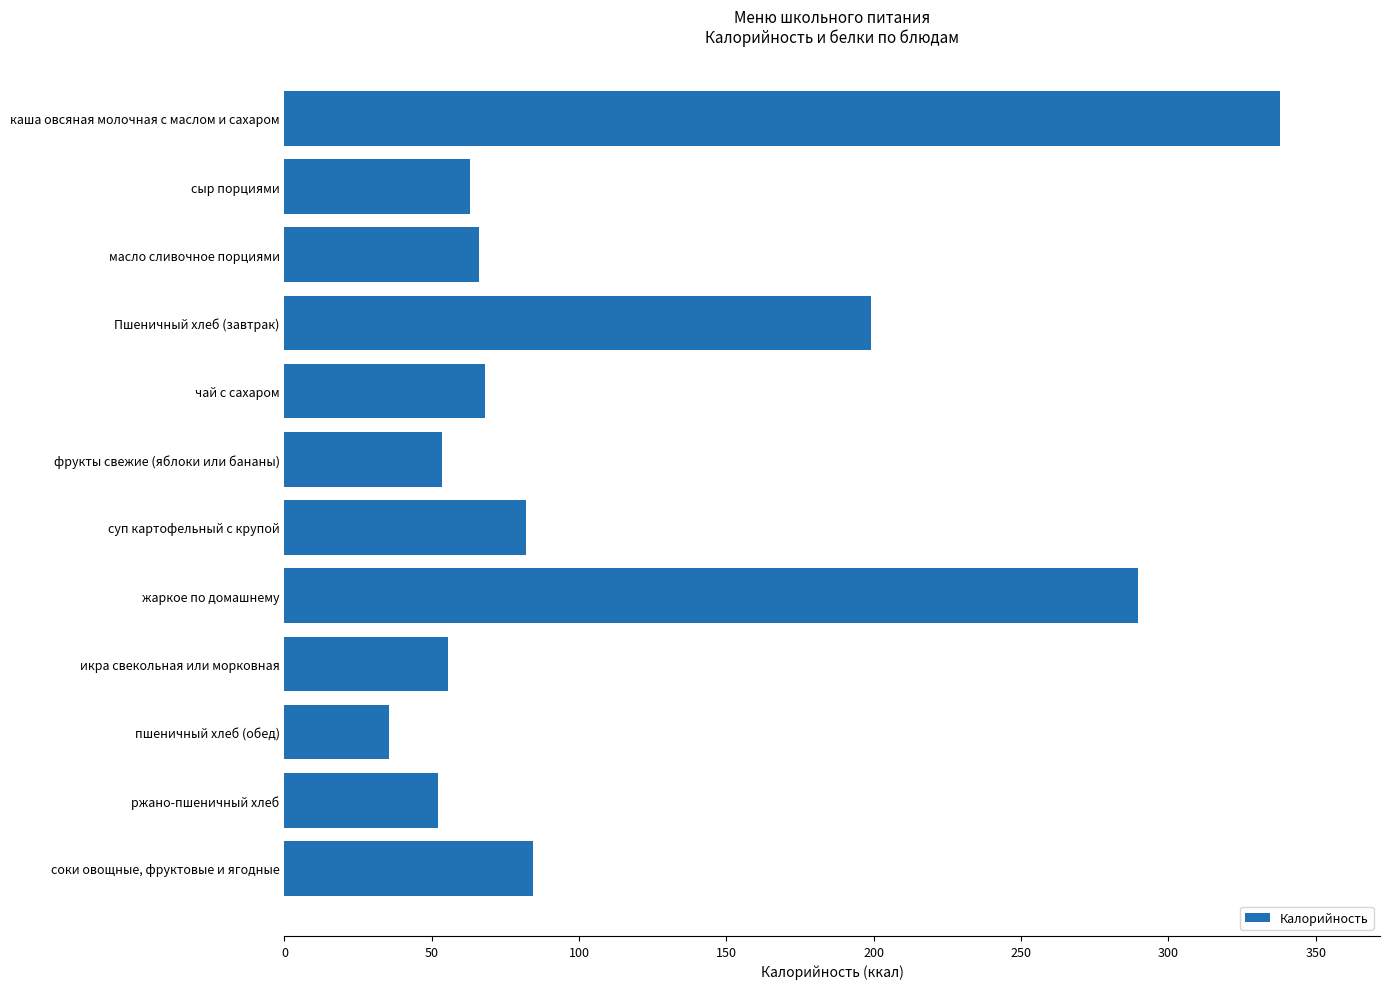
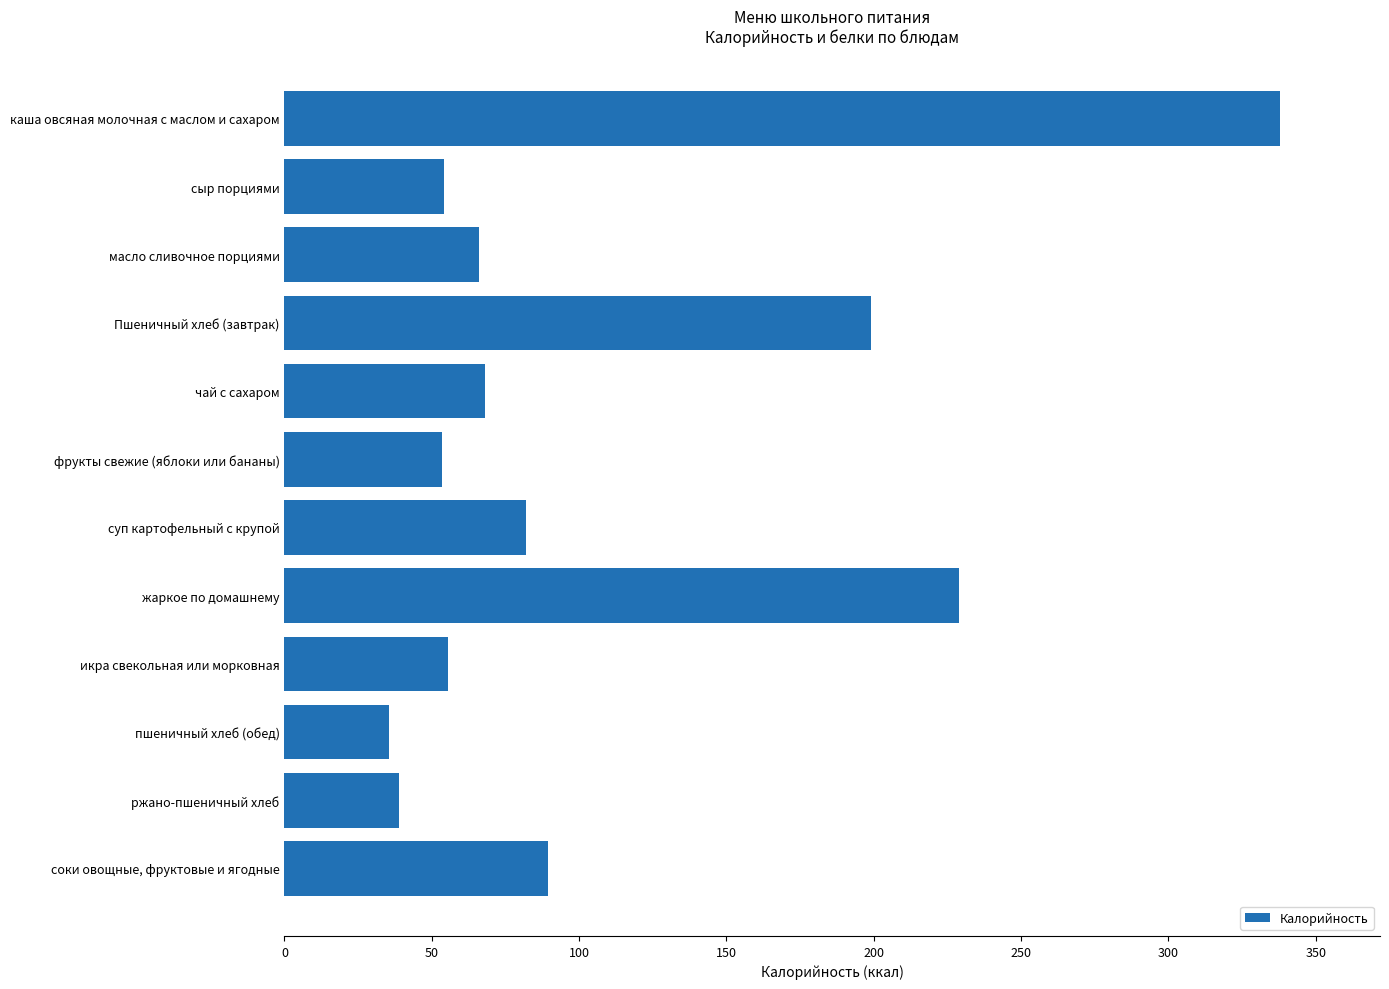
сыр порциями: 63 -> 54
жаркое по домашнему: 290 -> 229
ржано-пшеничный хлеб: 52 -> 39
соки овощные, фруктовые и ягодные: 84 -> 89
